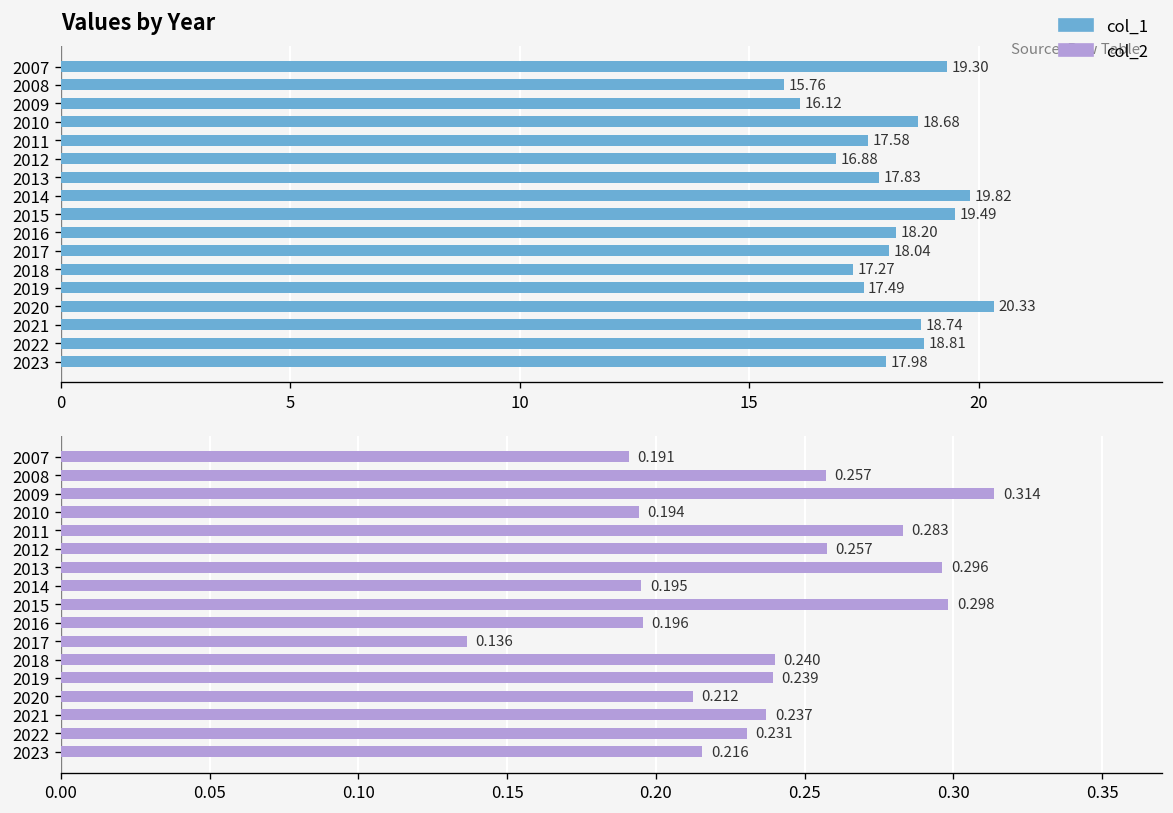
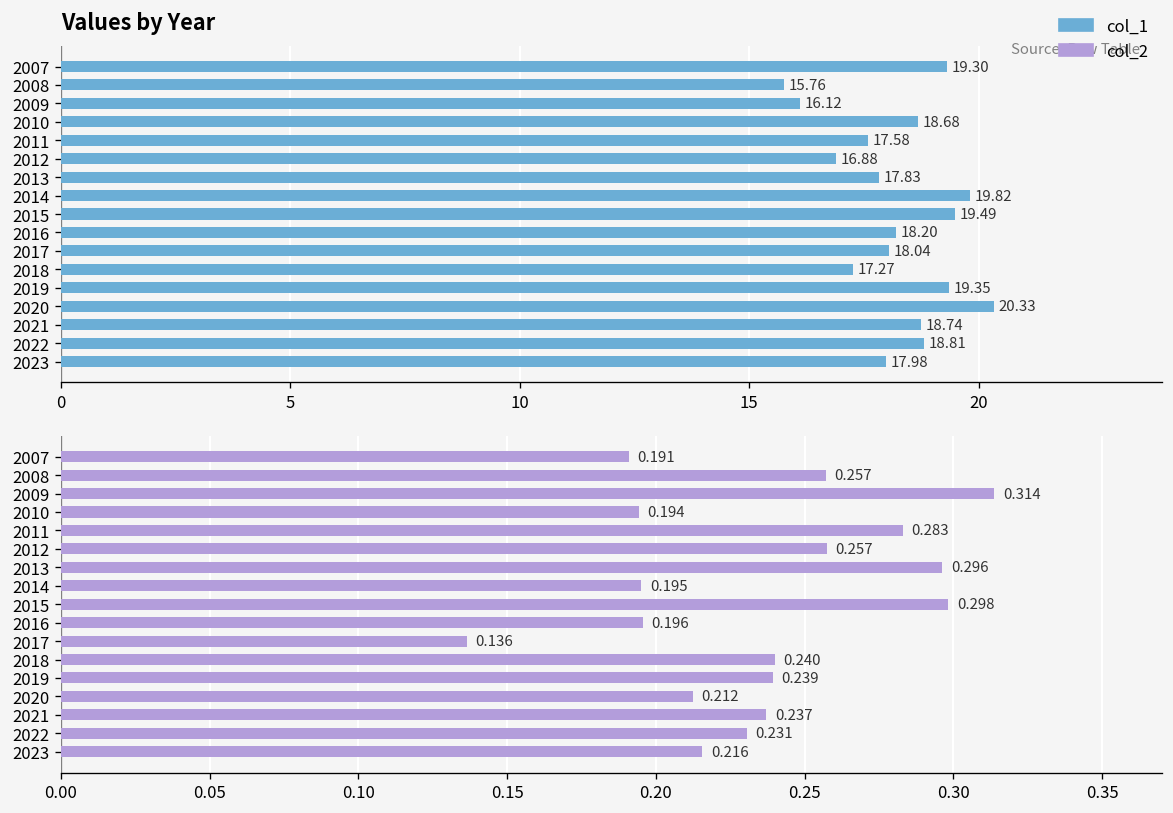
Values by Year, 2019: 17.49 -> 19.35
